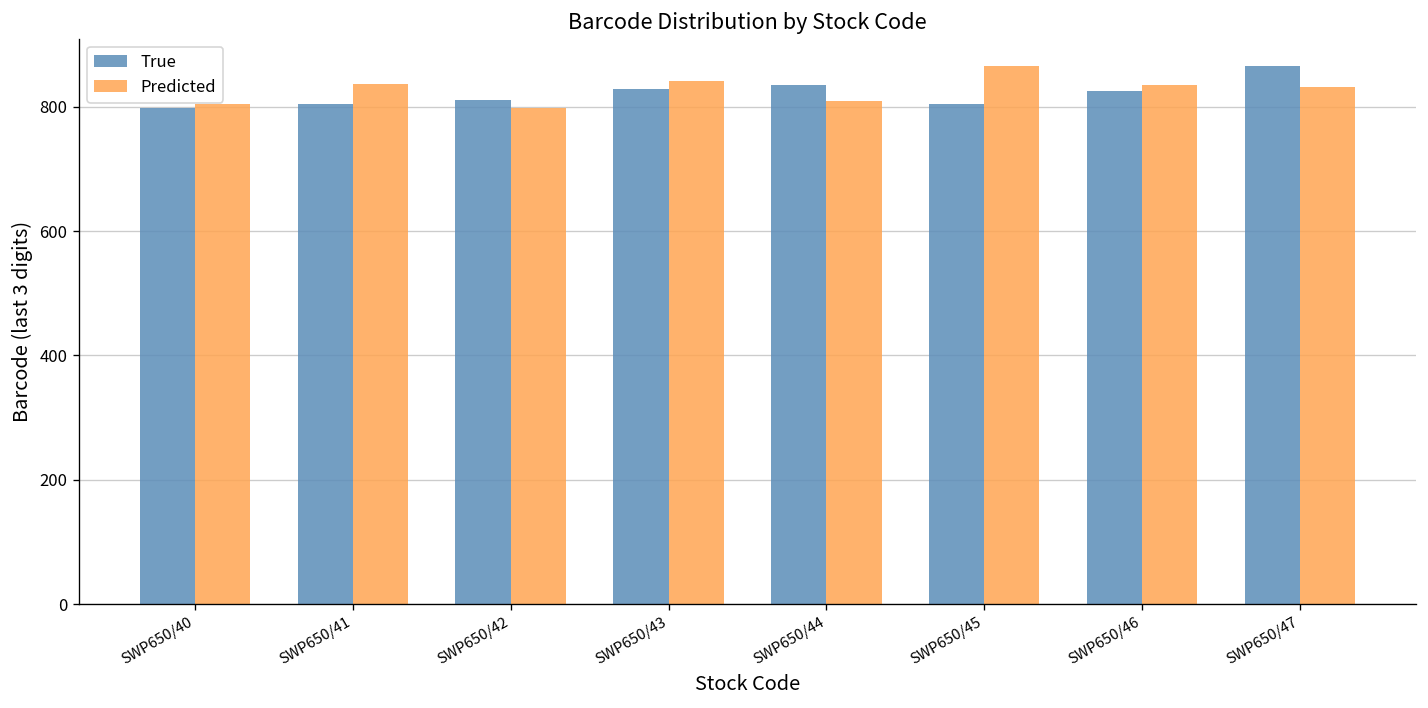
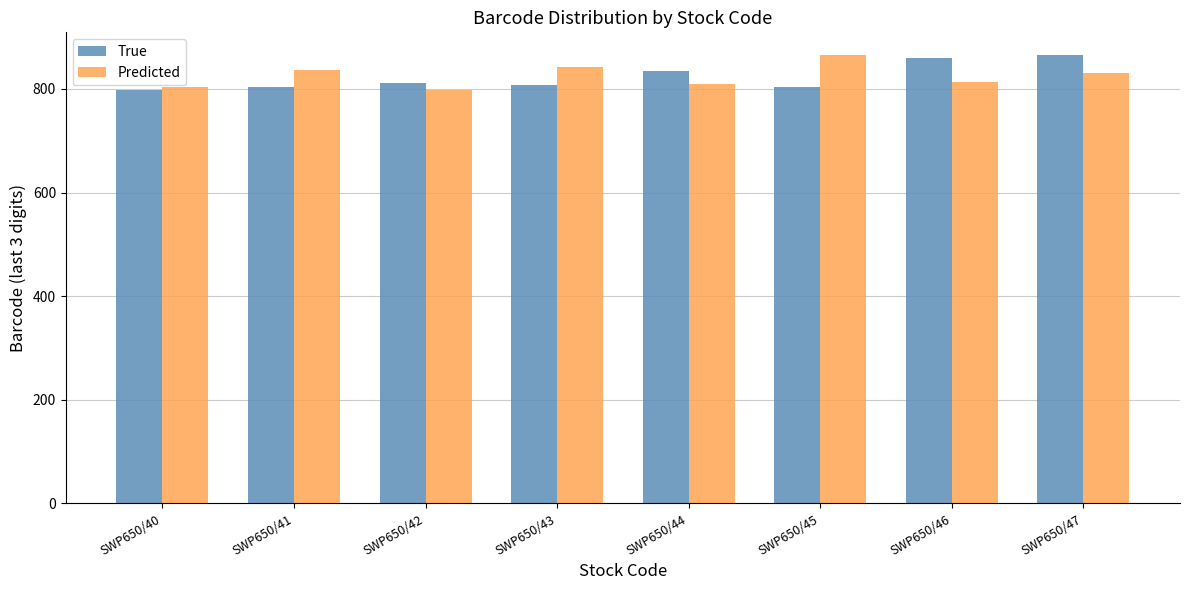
True, SWP650/43: 830 -> 810
True, SWP650/46: 830 -> 860
Predicted, SWP650/46: 840 -> 810
